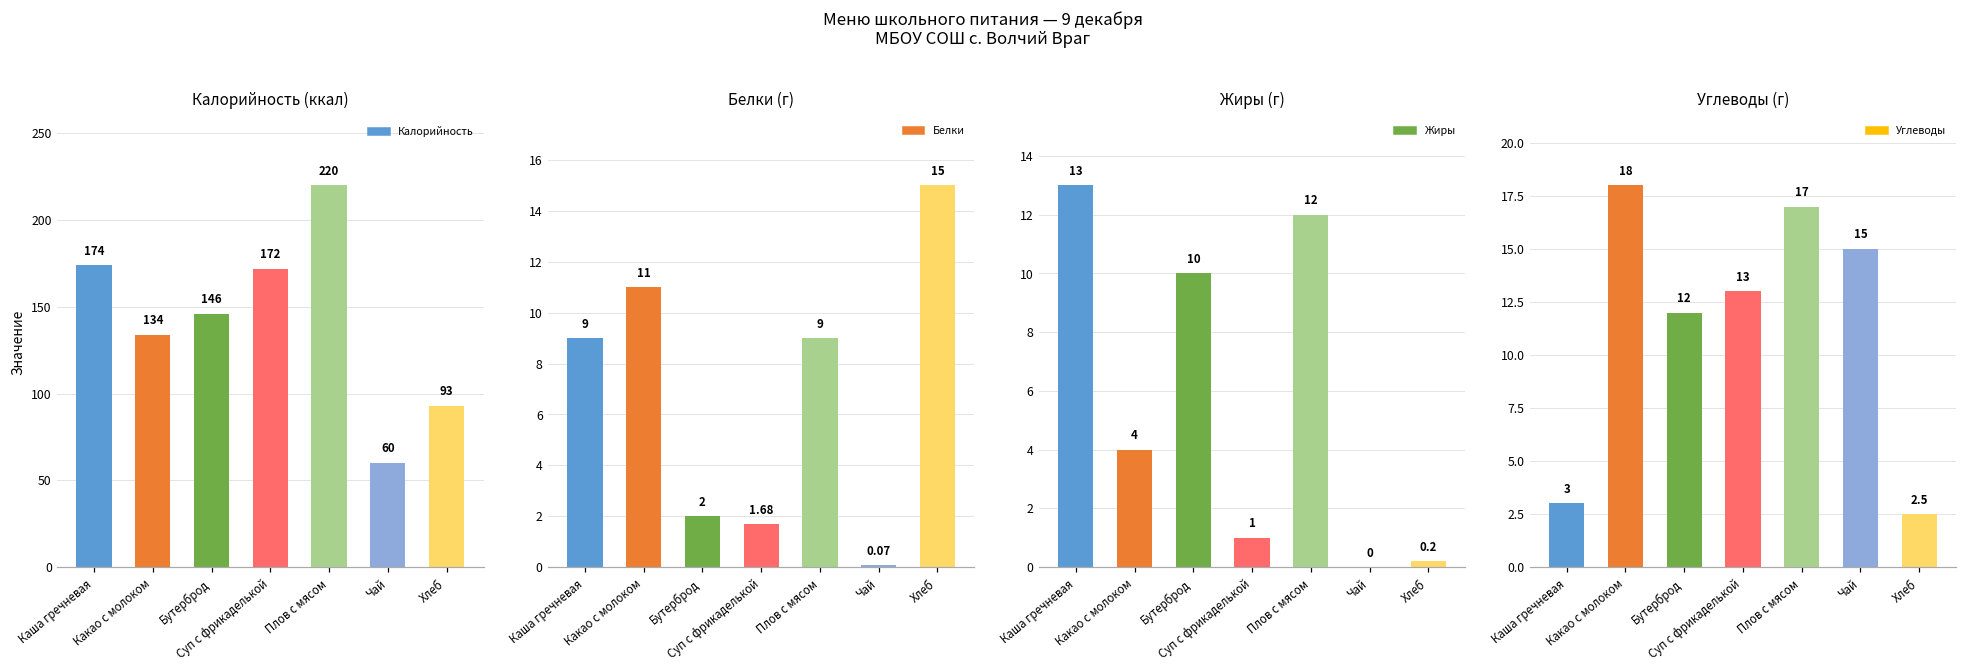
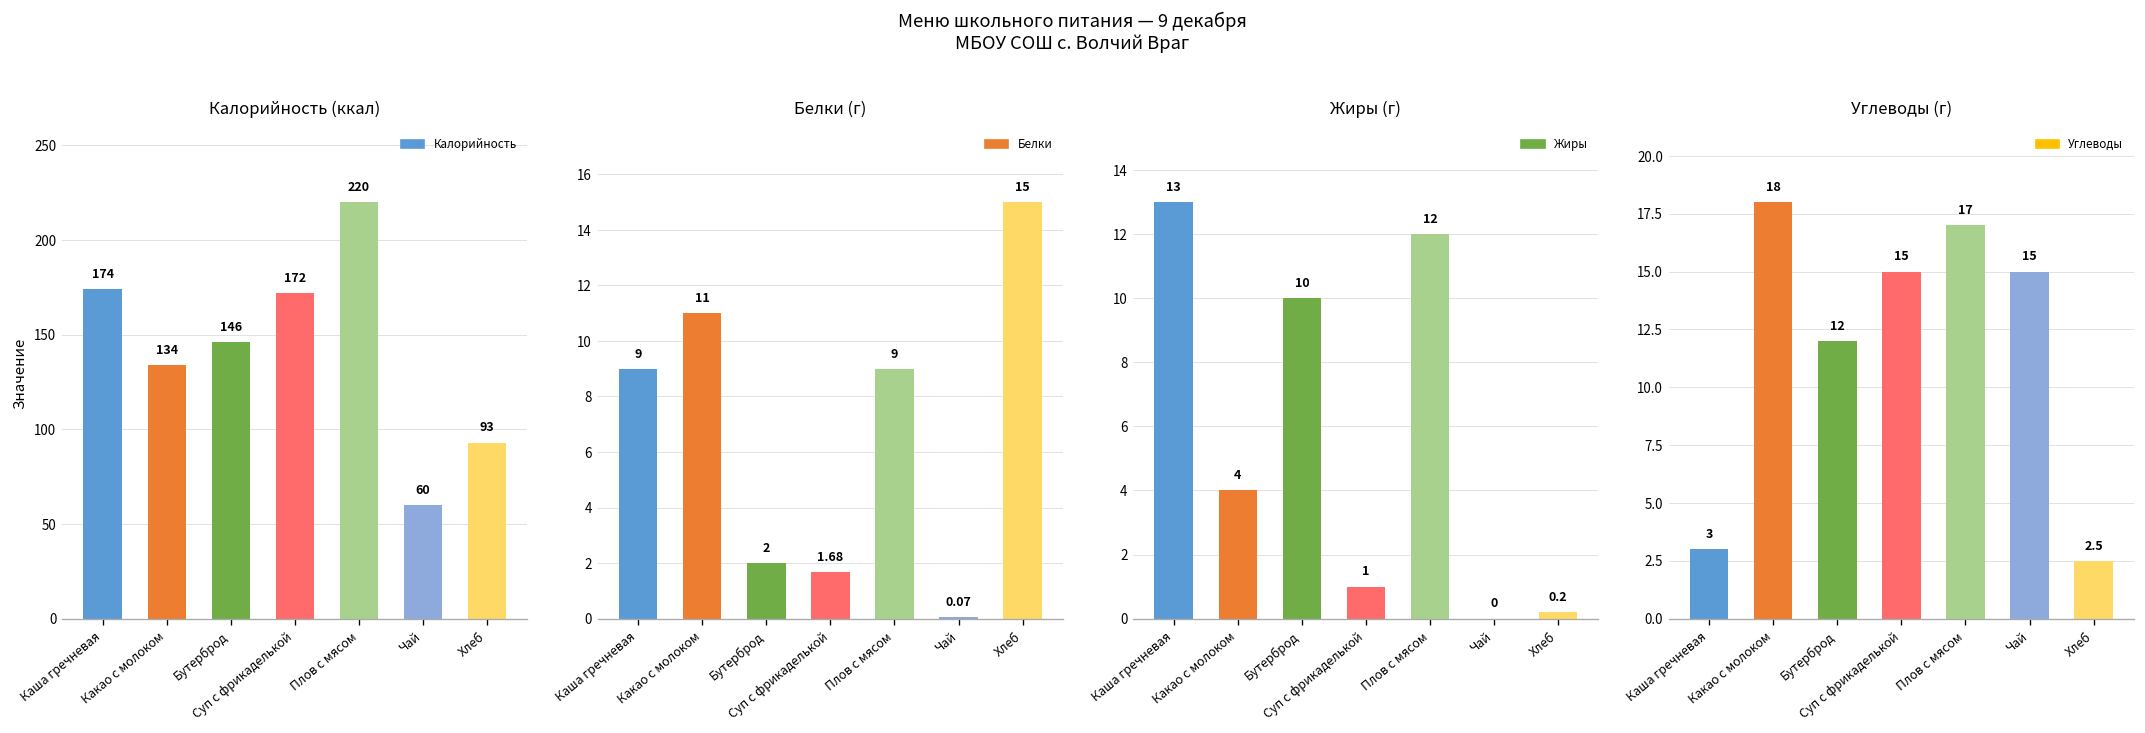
Углеводы (г), Суп с фрикаделькой: 13 -> 15
